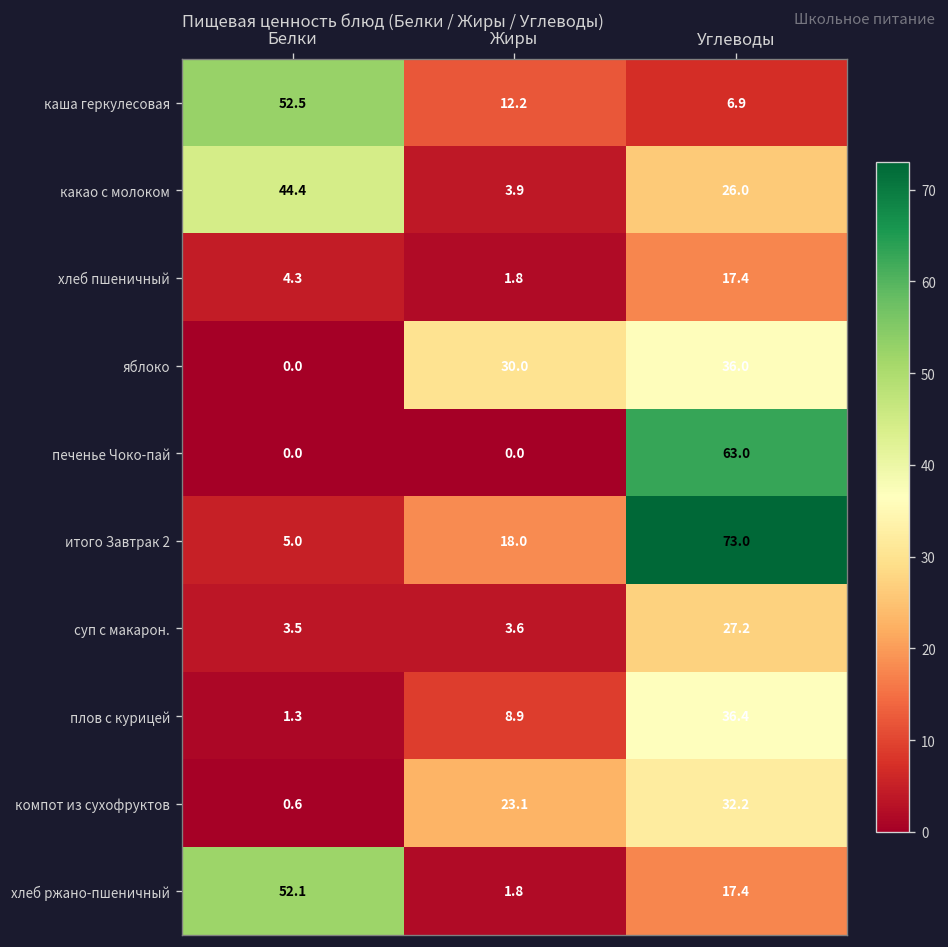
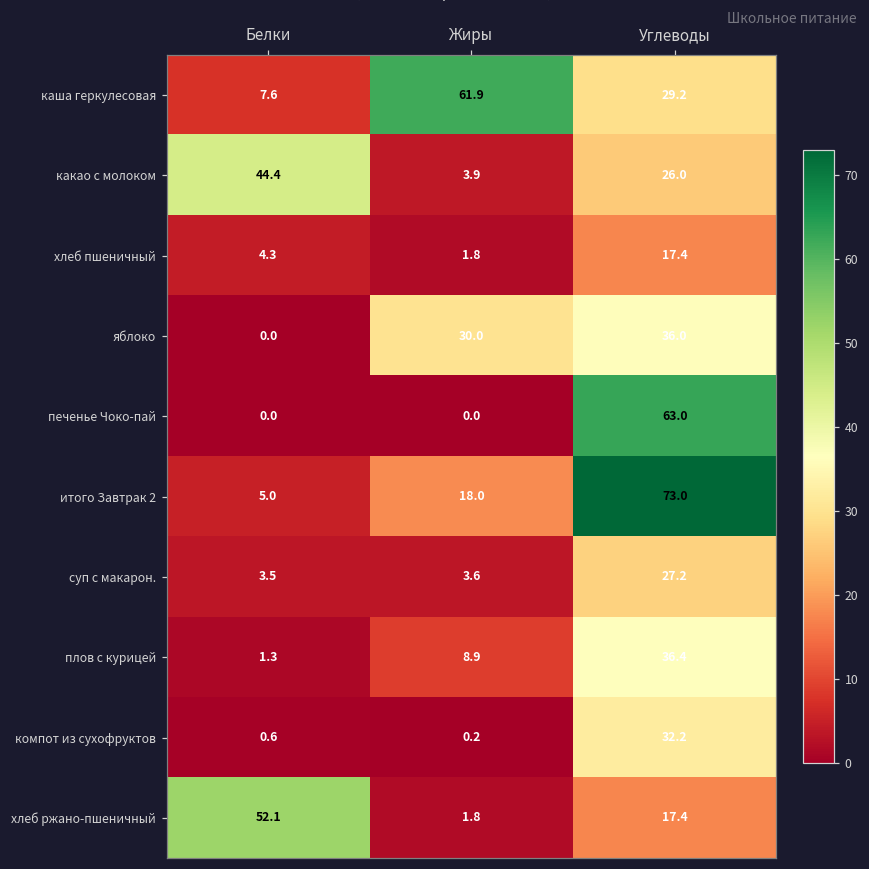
каша геркулесовая, Белки: 52.5 -> 7.6
каша геркулесовая, Жиры: 12.2 -> 61.9
каша геркулесовая, Углеводы: 6.9 -> 29.2
компот из сухофруктов, Жиры: 23.1 -> 0.2
